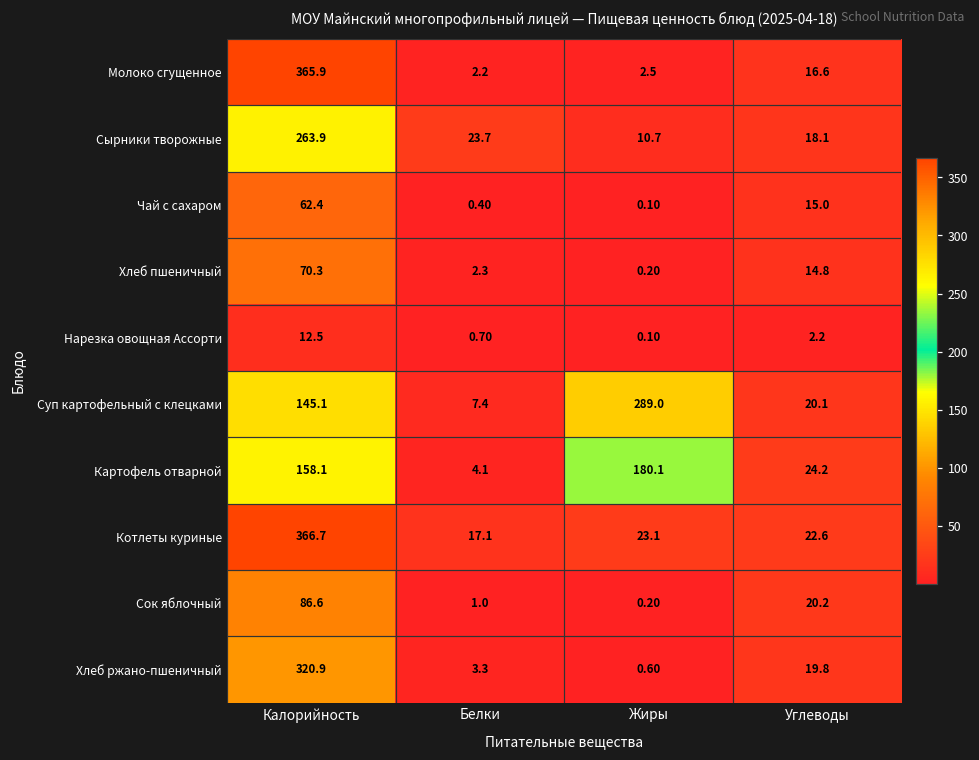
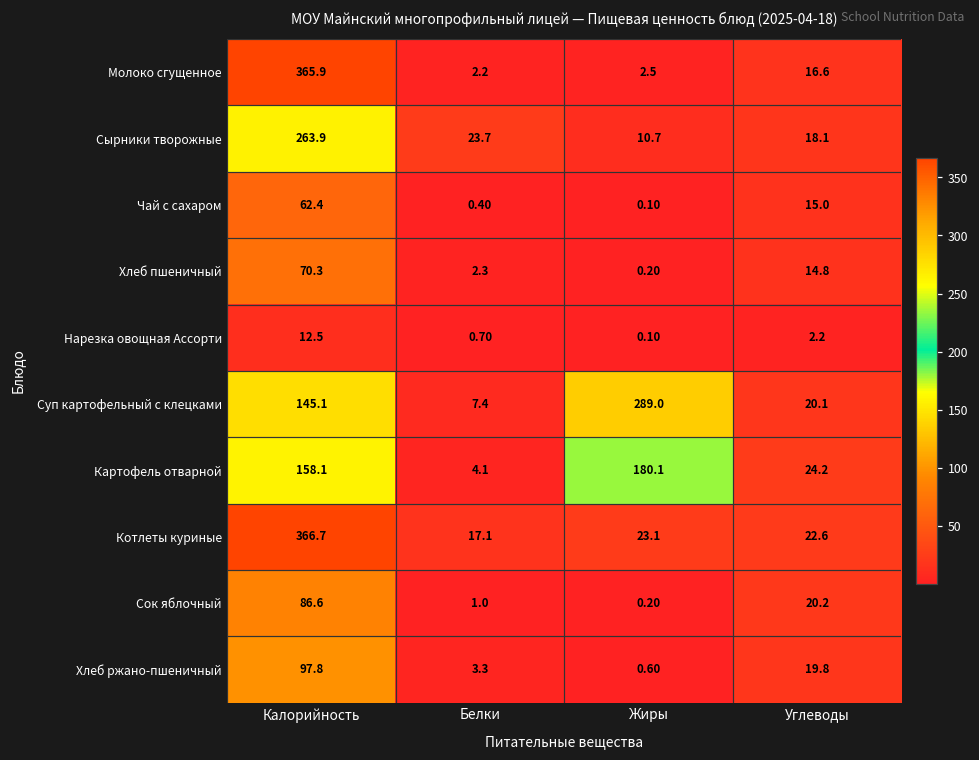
Хлеб ржано-пшеничный, Калорийность: 320.9 -> 97.8
